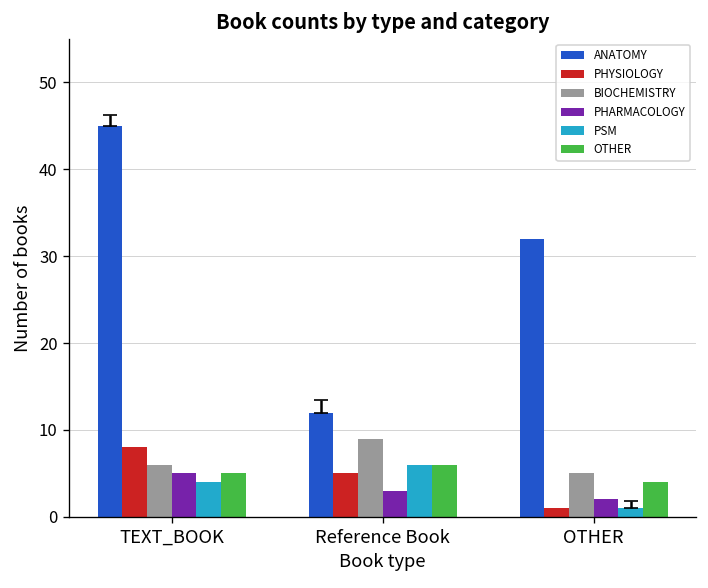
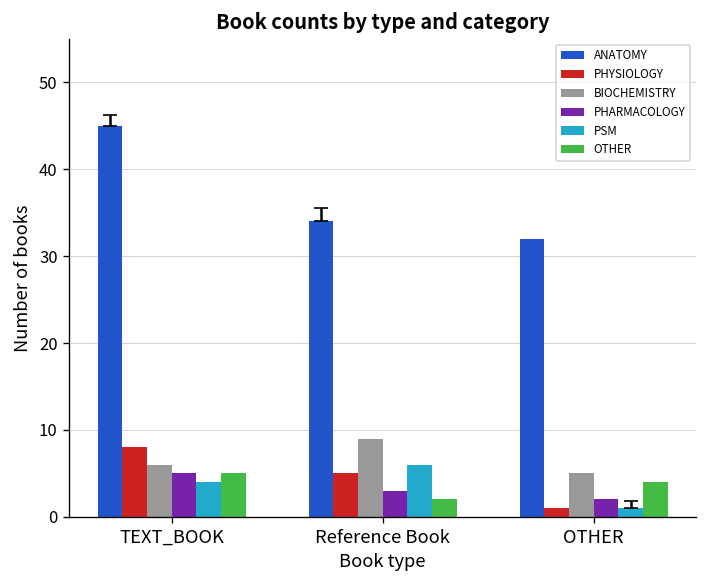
ANATOMY, Reference Book: 12 -> 34
OTHER, Reference Book: 6 -> 2
